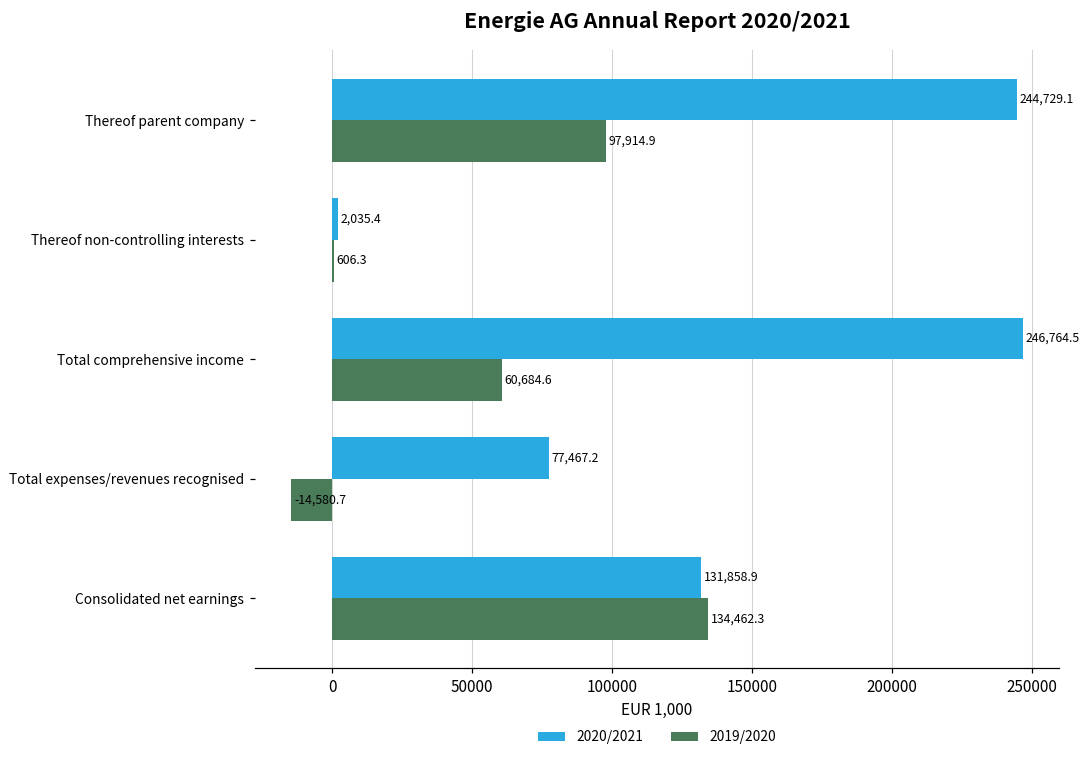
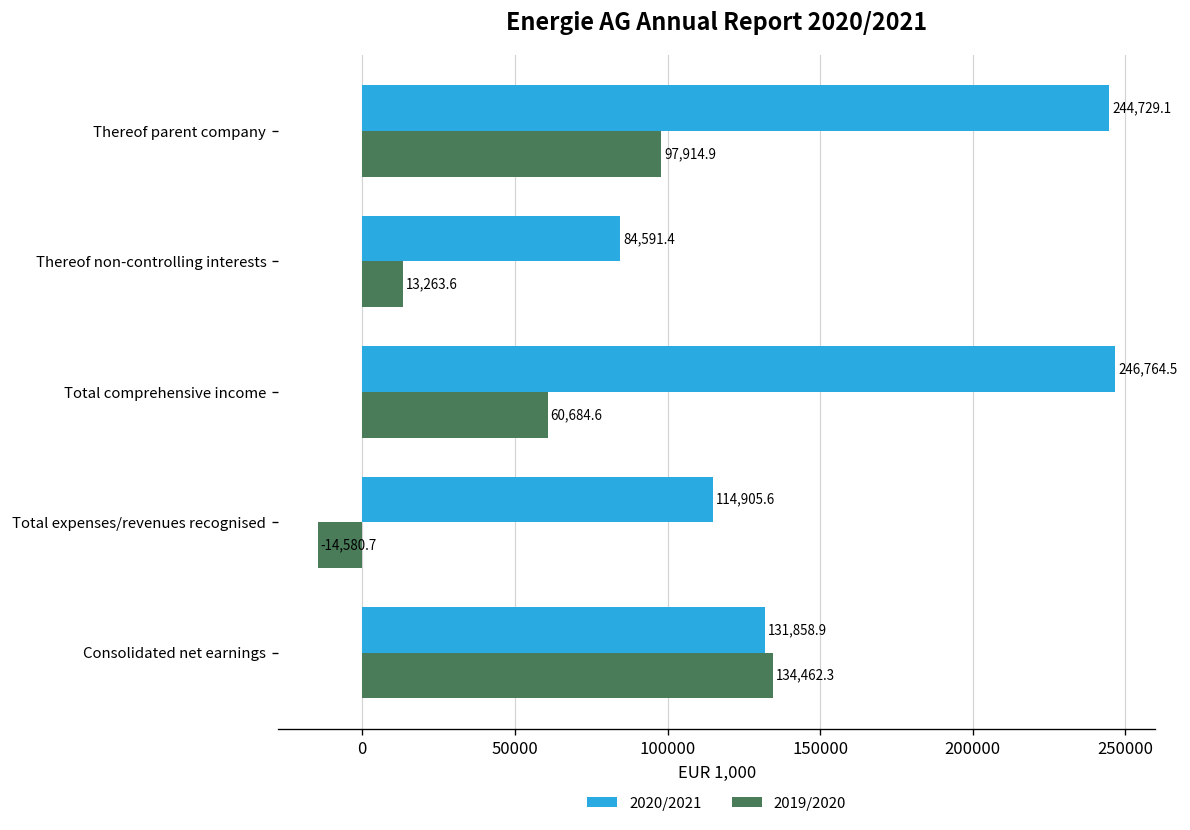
2020/2021, Thereof non-controlling interests: 2,035.4 -> 84,591.4
2019/2020, Thereof non-controlling interests: 606.3 -> 13,263.6
2020/2021, Total expenses/revenues recognised: 77,467.2 -> 114,905.6
